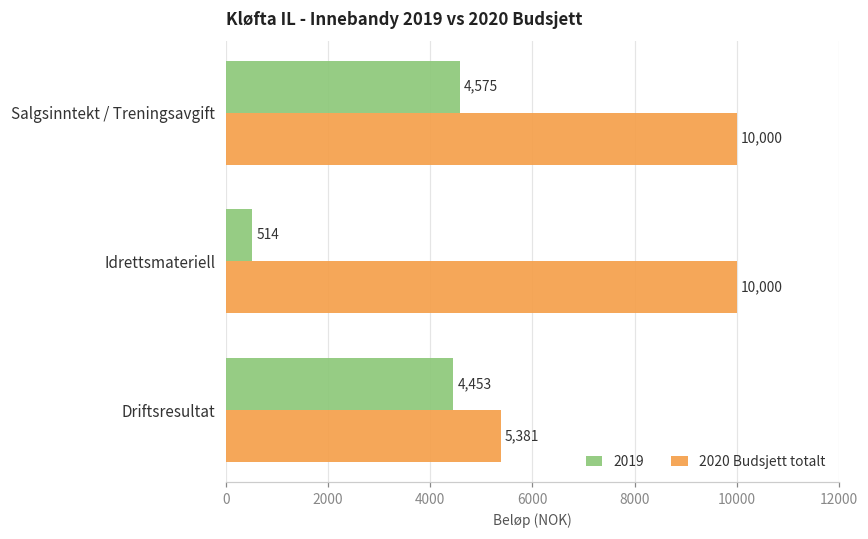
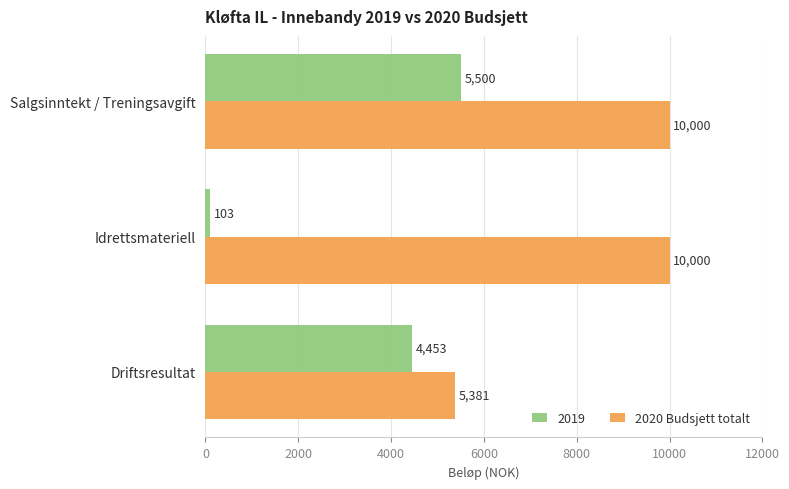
2019, Salgsinntekt / Treningsavgift: 4,575 -> 5,500
2019, Idrettsmateriell: 514 -> 103
